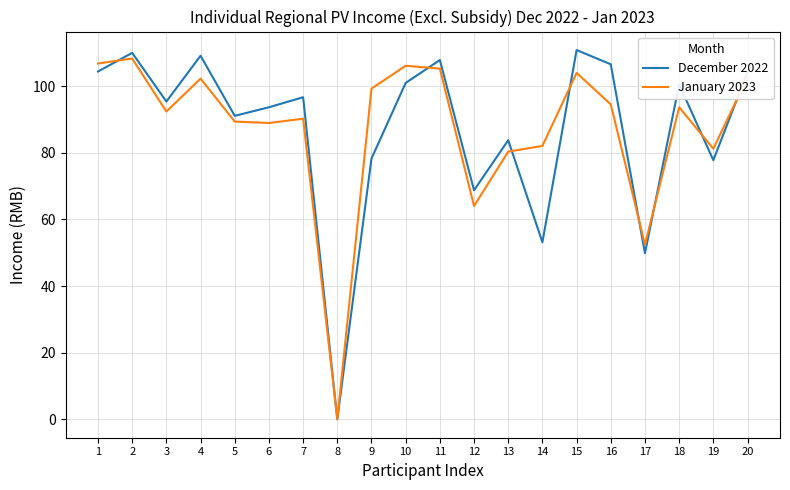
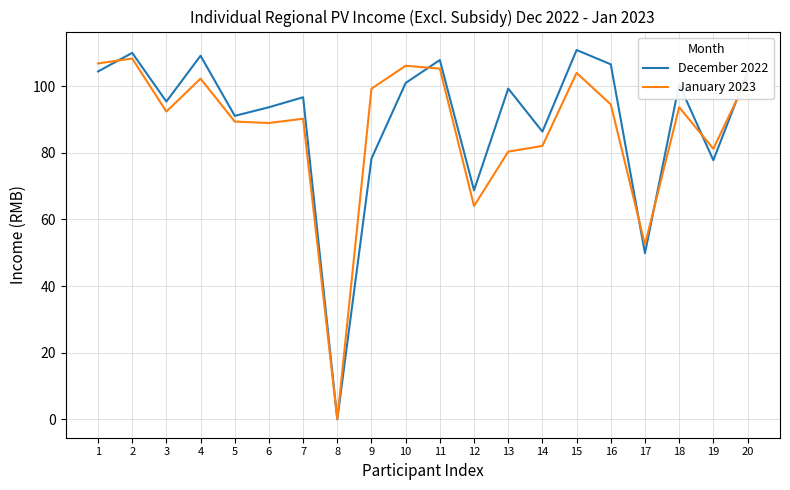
December 2022, 13: 84 -> 99
December 2022, 14: 53 -> 86
